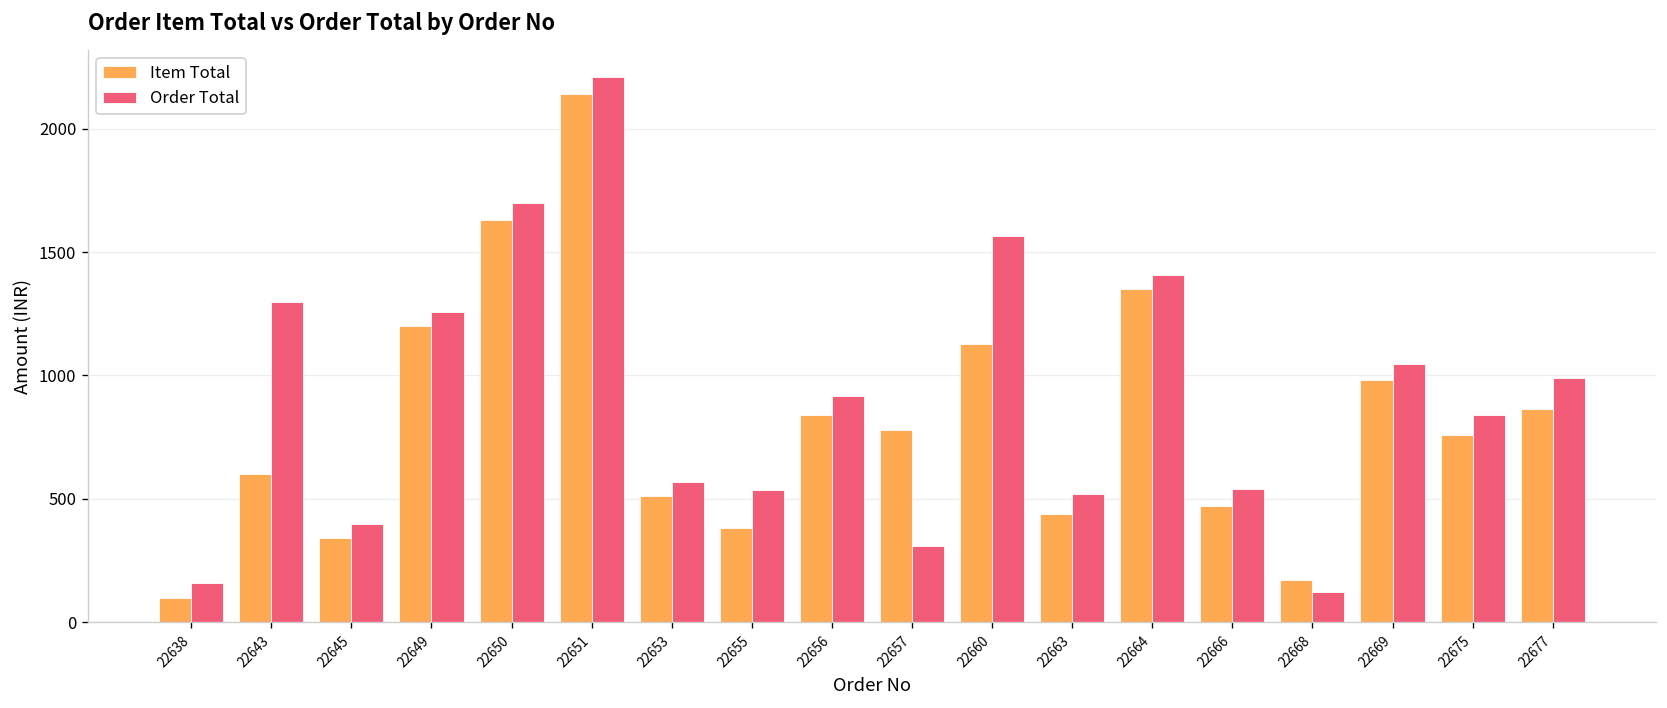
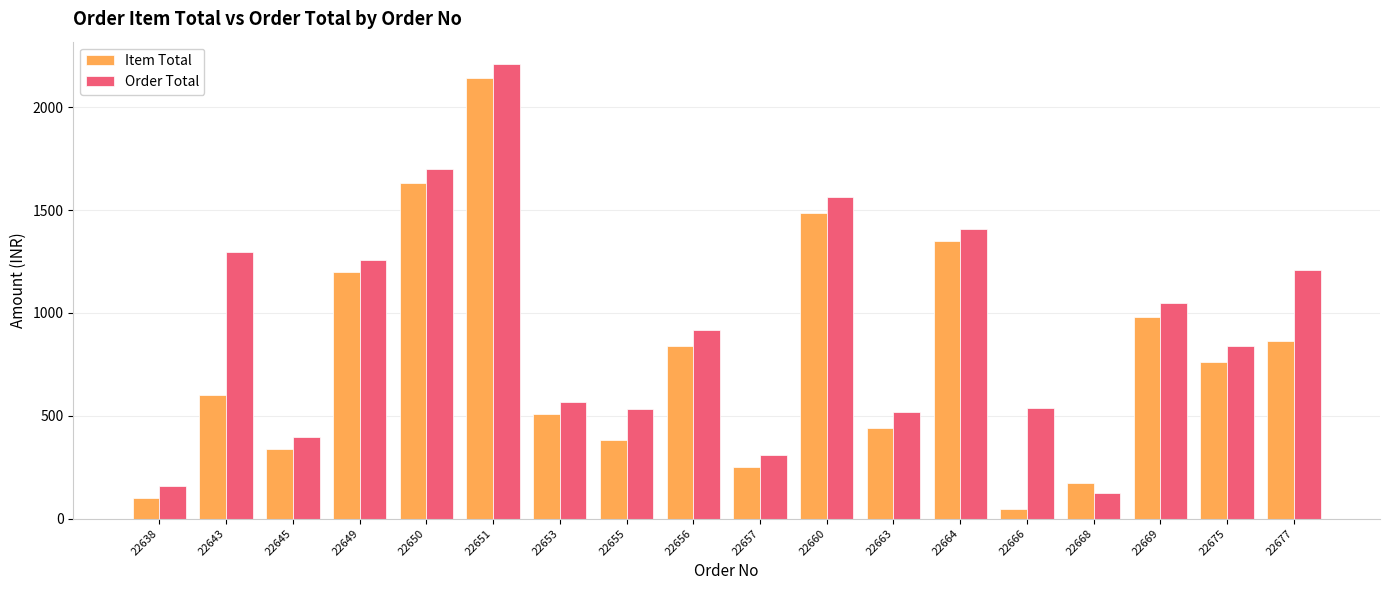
Item Total, 22657: 780 -> 250
Item Total, 22660: 1130 -> 1490
Item Total, 22666: 470 -> 50
Order Total, 22677: 990 -> 1210
